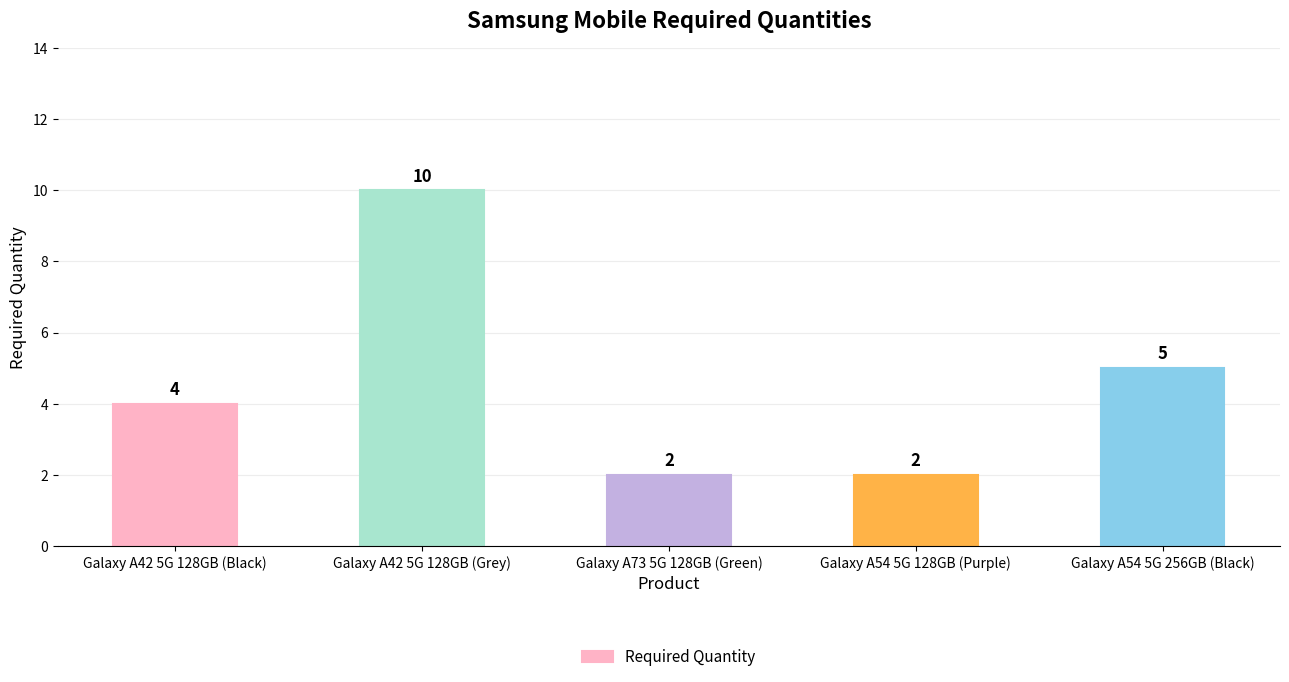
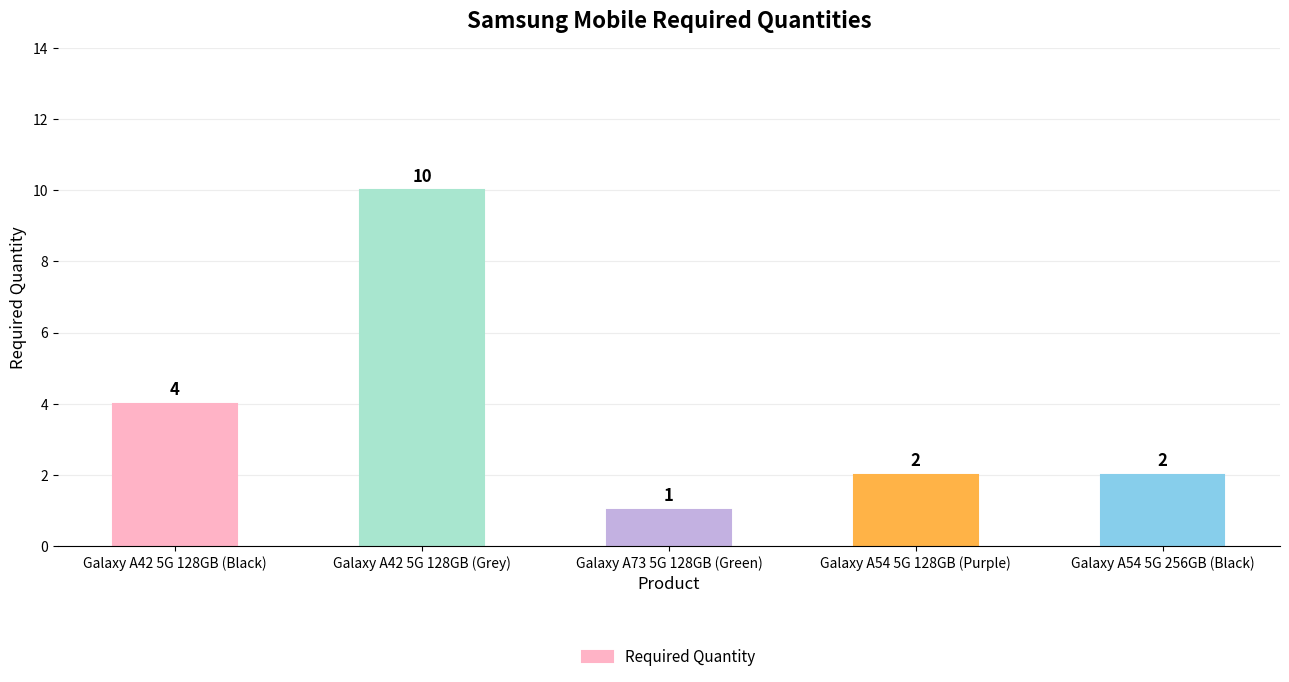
Galaxy A73 5G 128GB (Green): 2 -> 1
Galaxy A54 5G 256GB (Black): 5 -> 2
